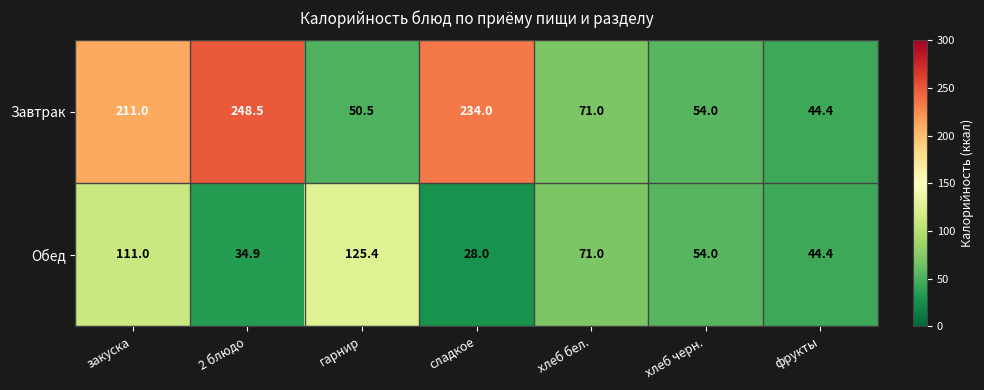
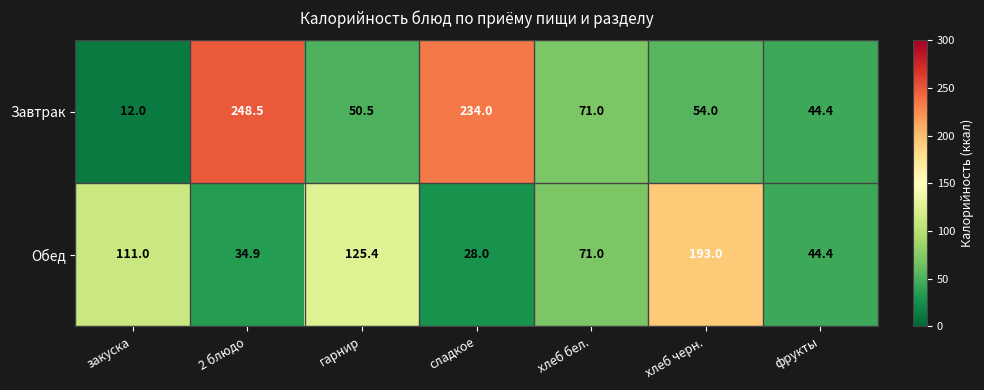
Завтрак, закуска: 211.0 -> 12.0
Обед, хлеб черн.: 54.0 -> 193.0
